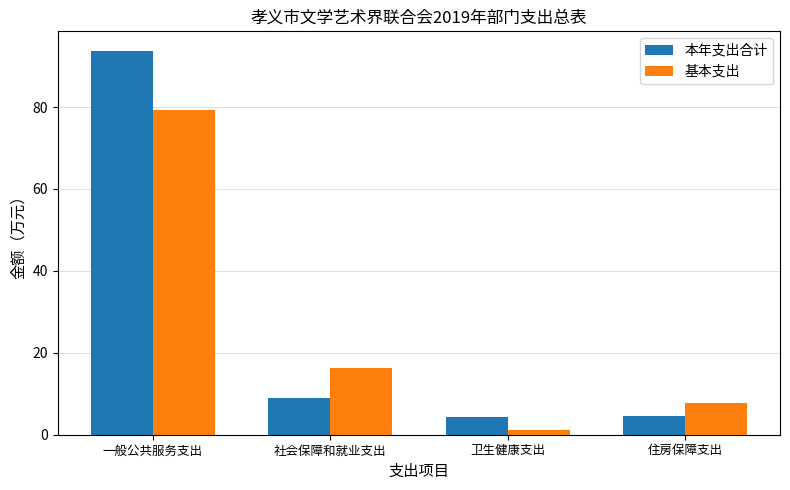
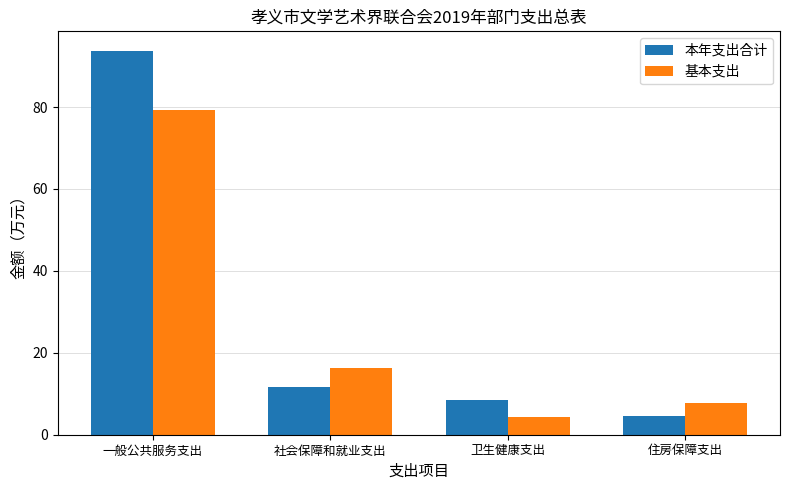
本年支出合计, 社会保障和就业支出: 9 -> 12
本年支出合计, 卫生健康支出: 4 -> 9
基本支出, 卫生健康支出: 1 -> 4
